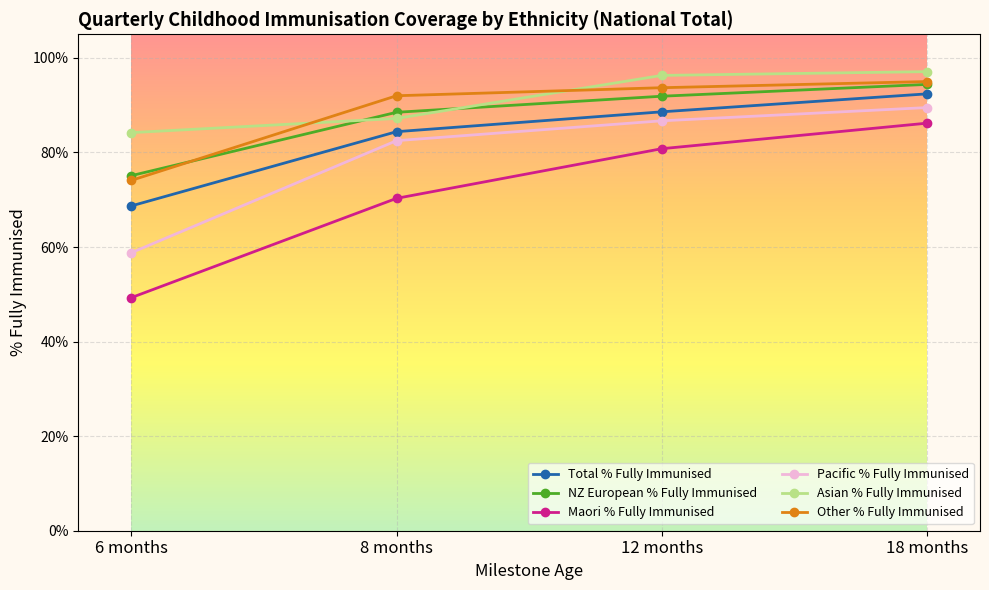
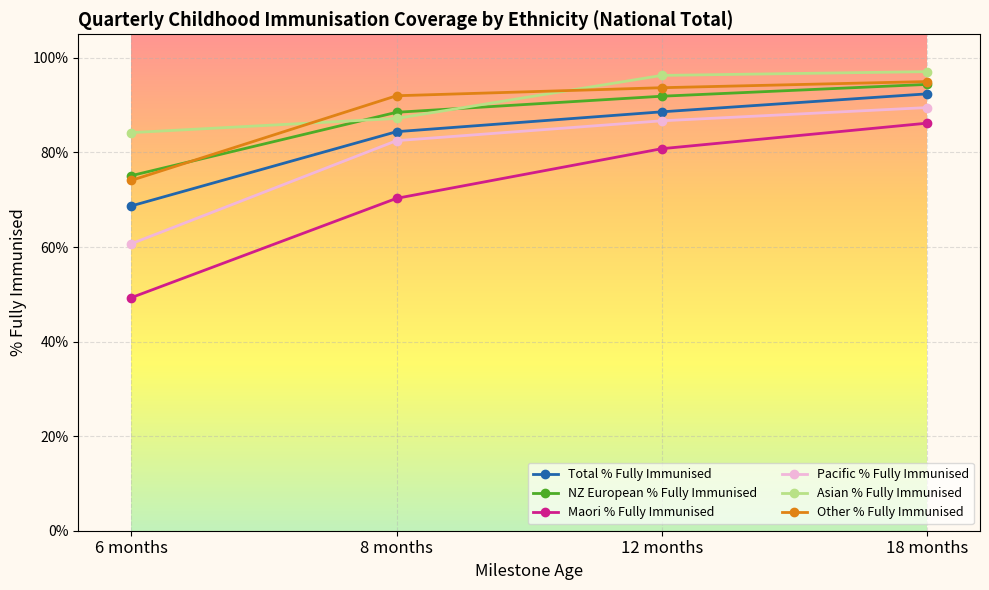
Pacific % Fully Immunised, 6 months: 59% -> 61%
